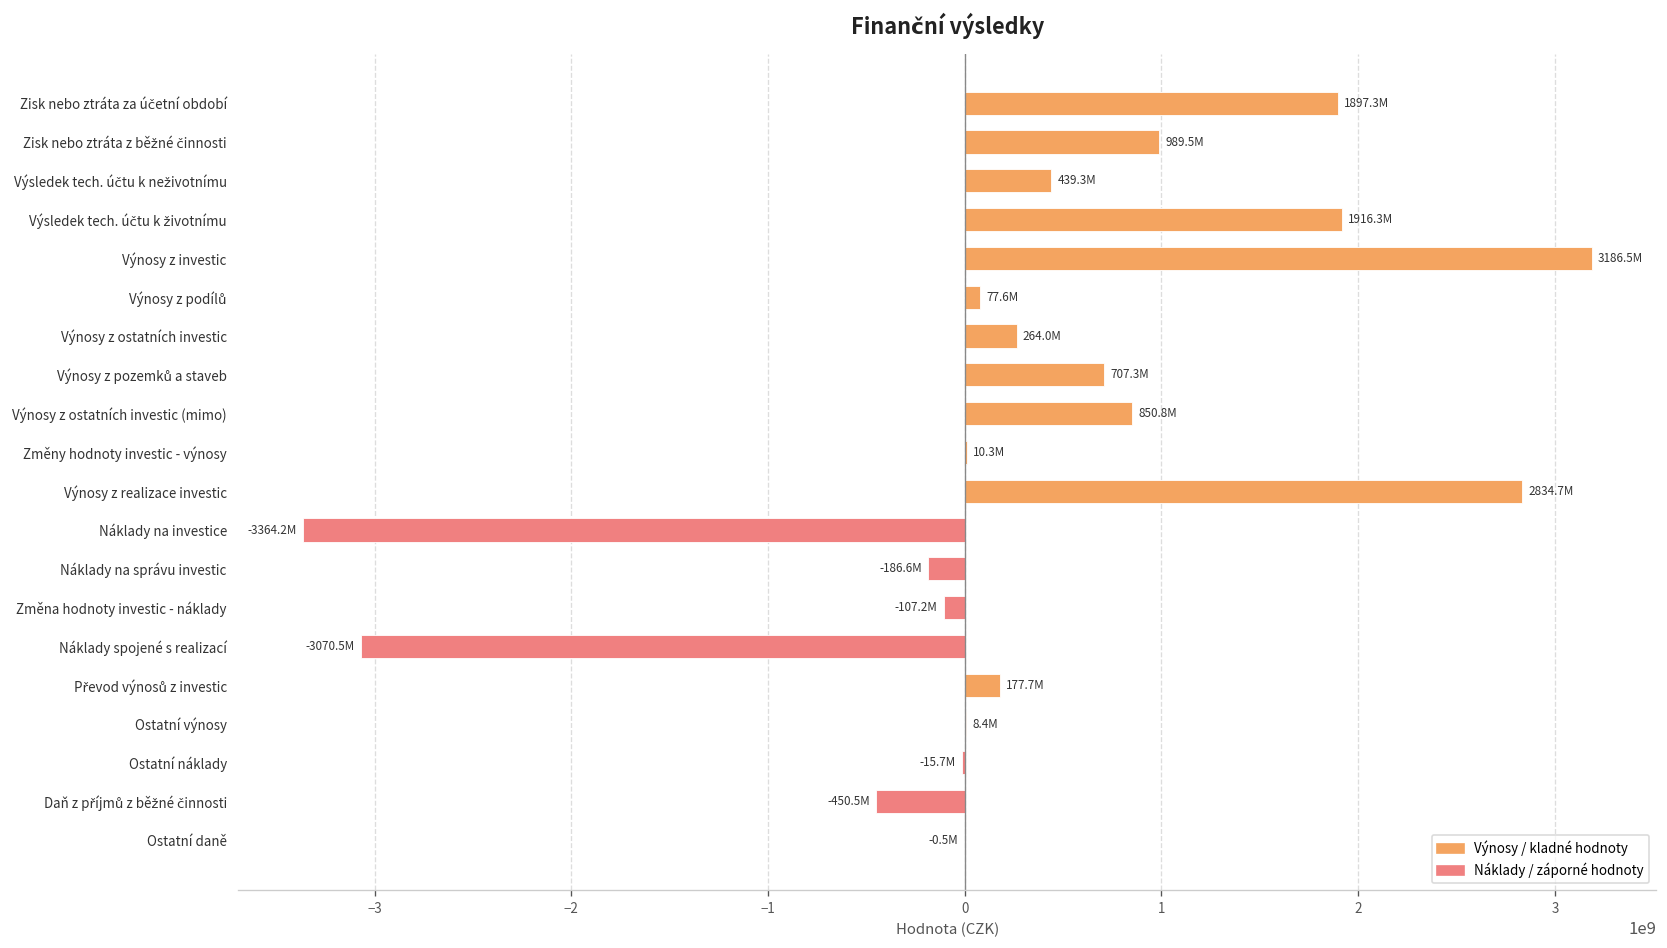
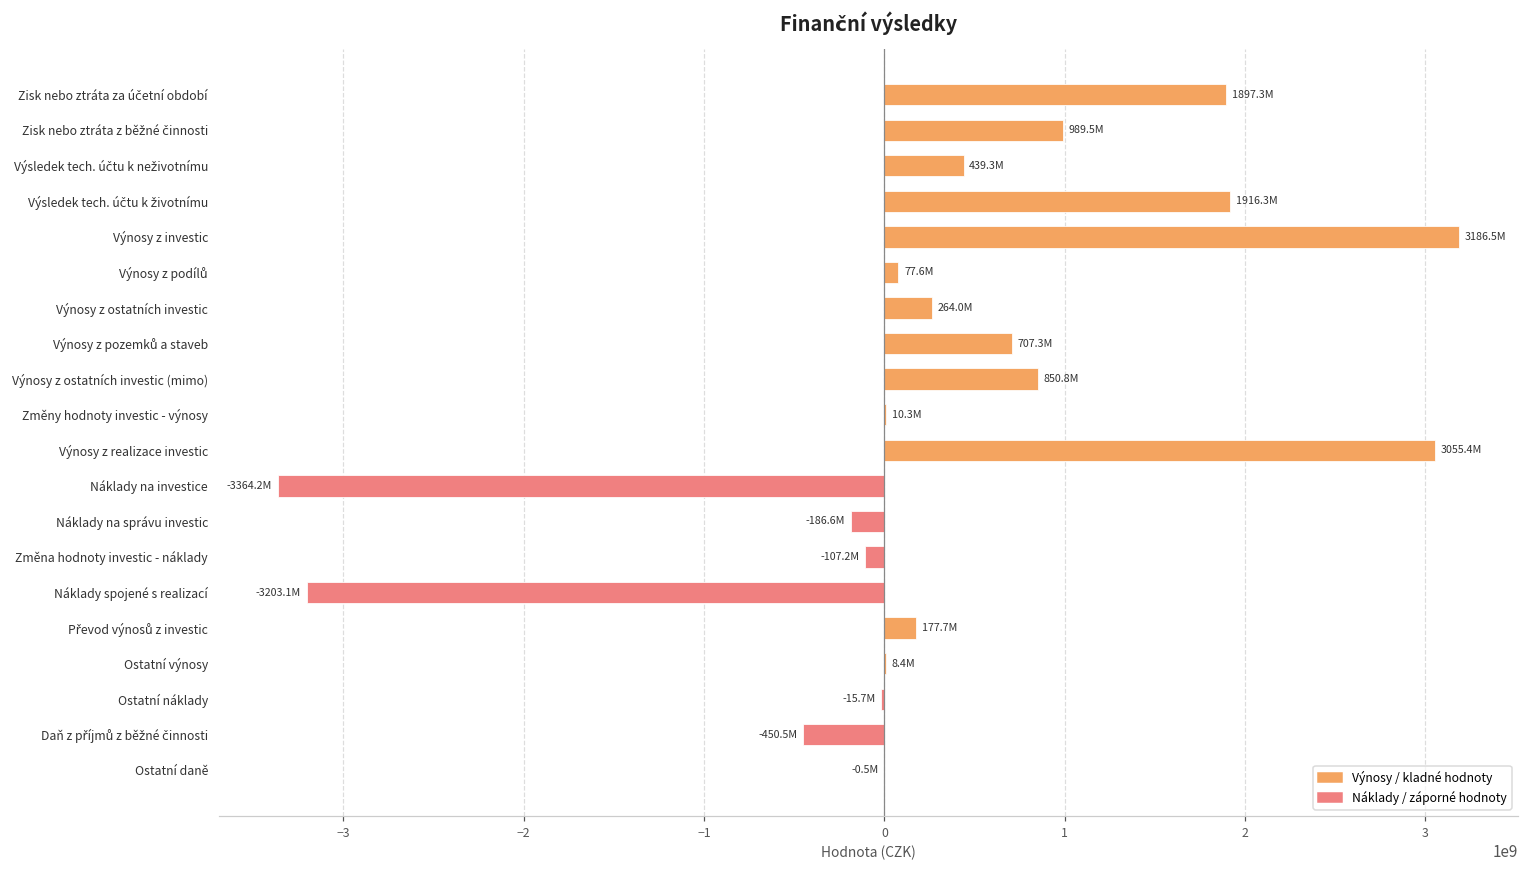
Výnosy z realizace investic: 2834.7M -> 3055.4M
Náklady spojené s realizací: -3070.5M -> -3203.1M
